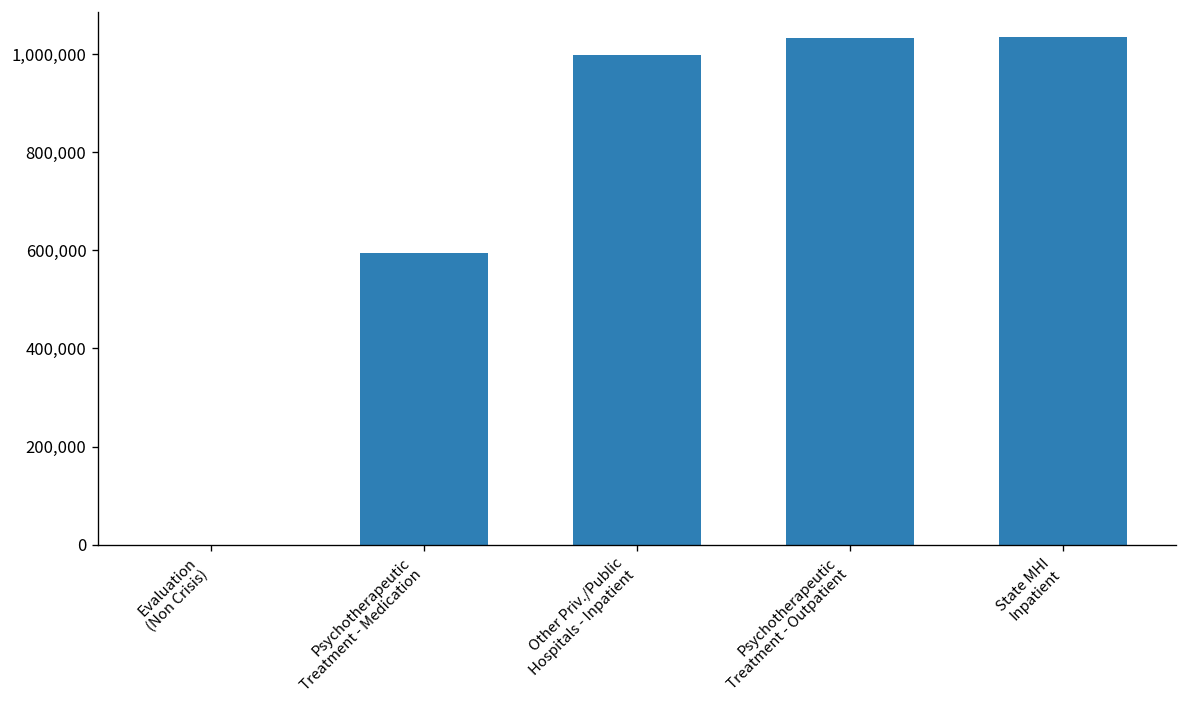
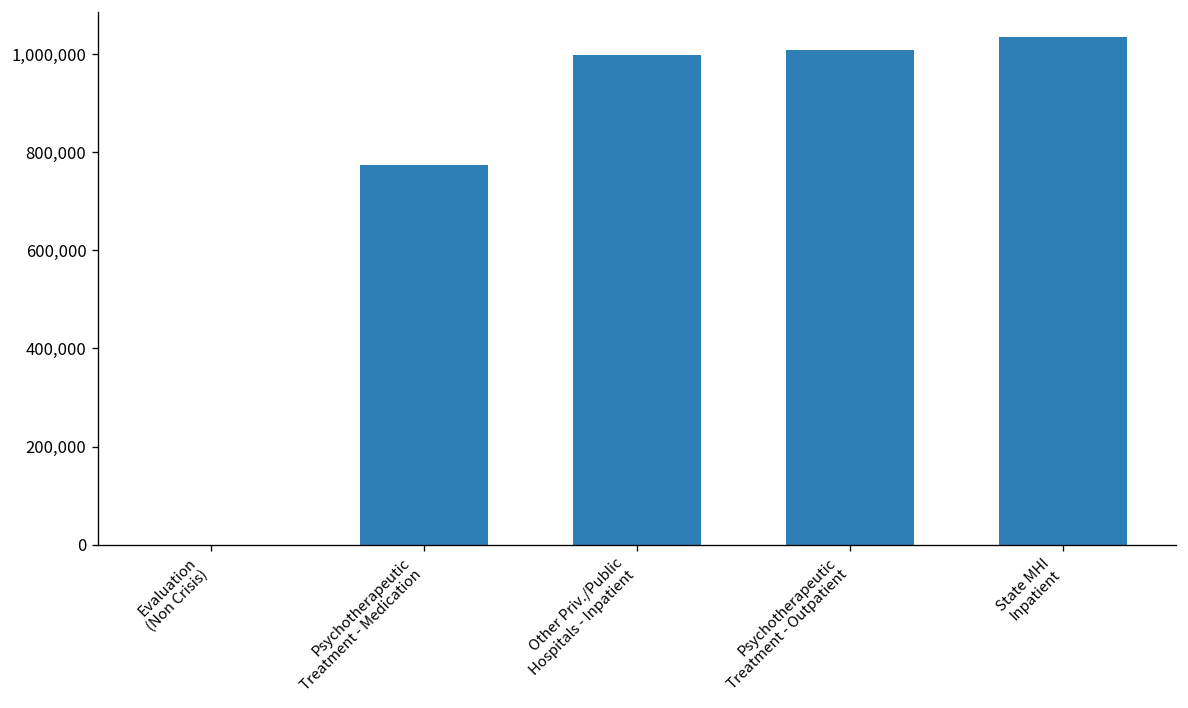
Psychotherapeutic Treatment - Medication: 590,000 -> 770,000
Psychotherapeutic Treatment - Outpatient: 1,030,000 -> 1,010,000
